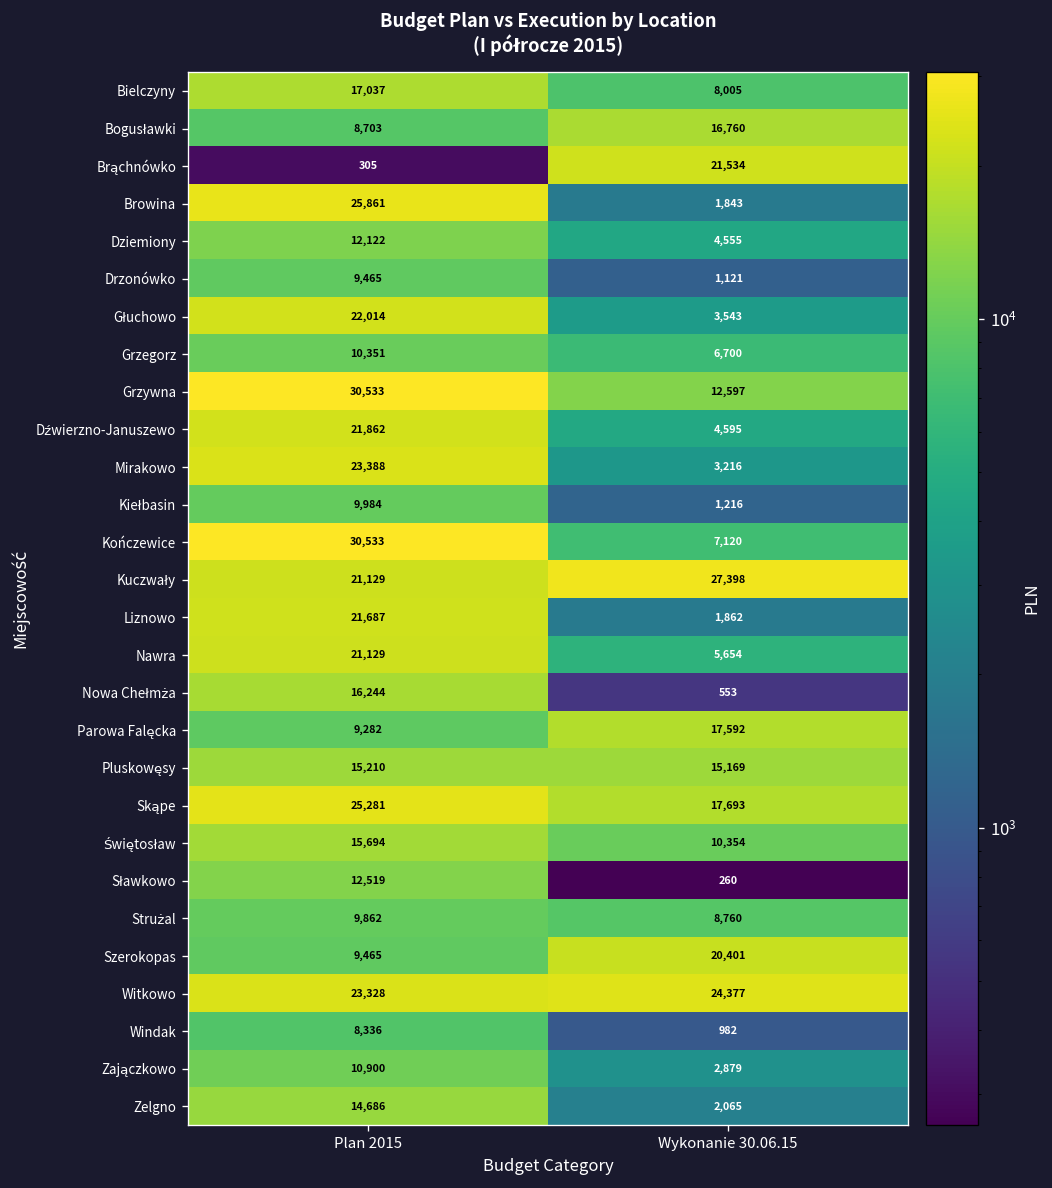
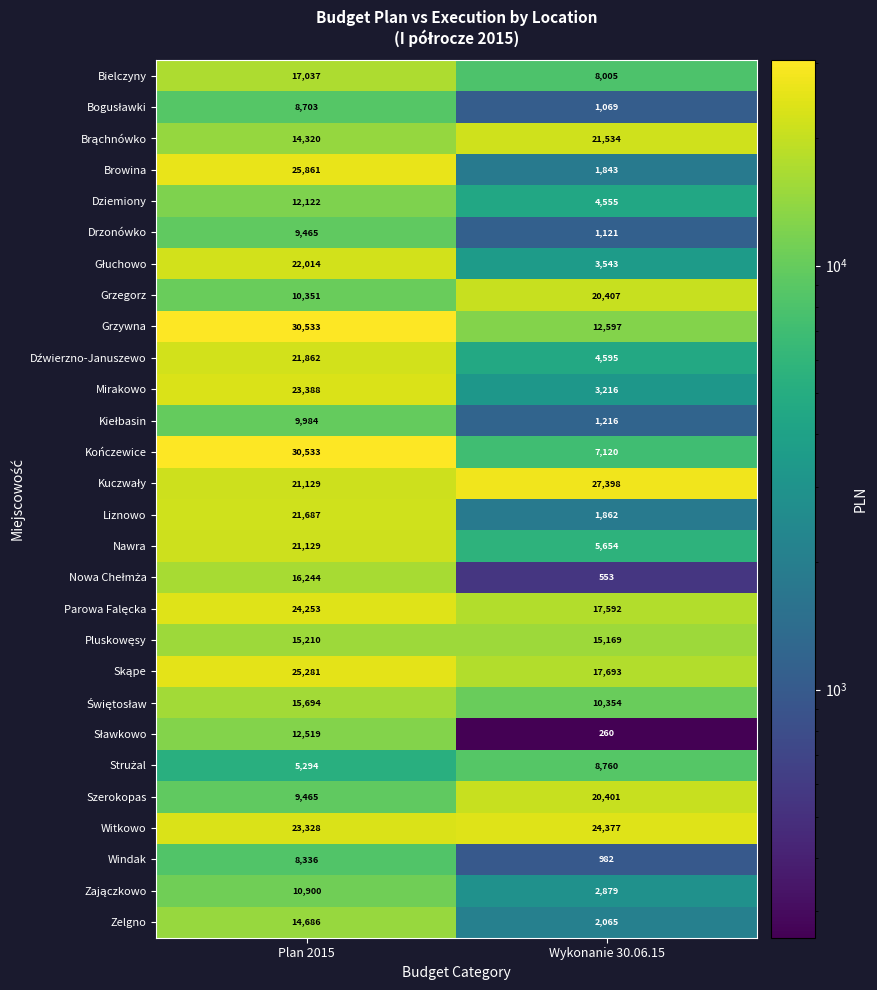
Bogusławki, Wykonanie 30.06.15: 16,760 -> 1,069
Brąchnówko, Plan 2015: 305 -> 14,320
Grzegorz, Wykonanie 30.06.15: 6,700 -> 20,407
Parowa Falęcka, Plan 2015: 9,282 -> 24,253
Strużal, Plan 2015: 9,862 -> 5,294
